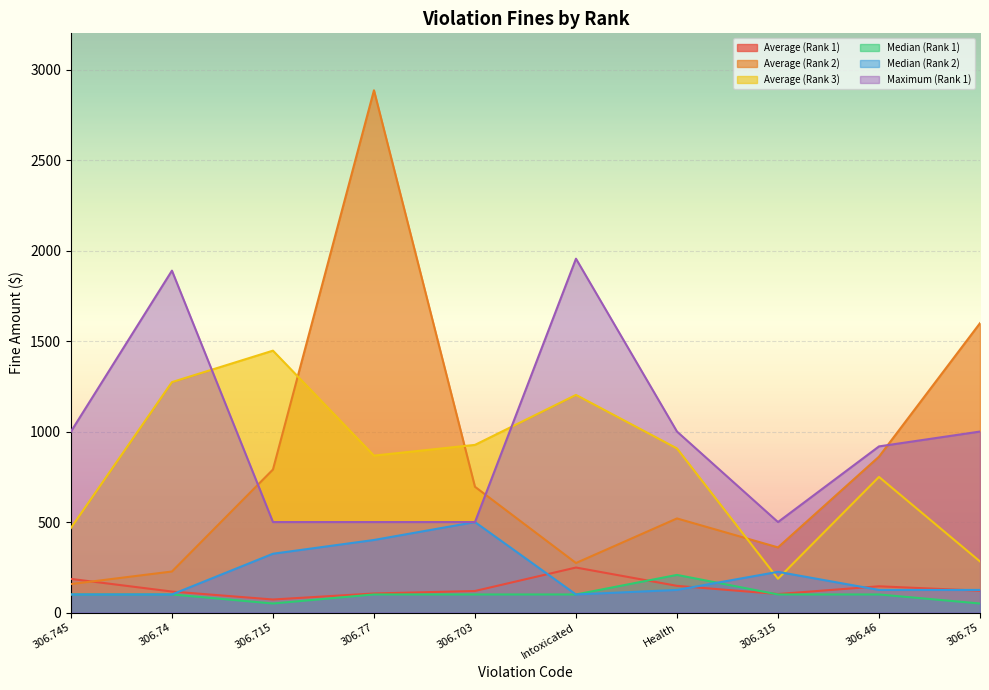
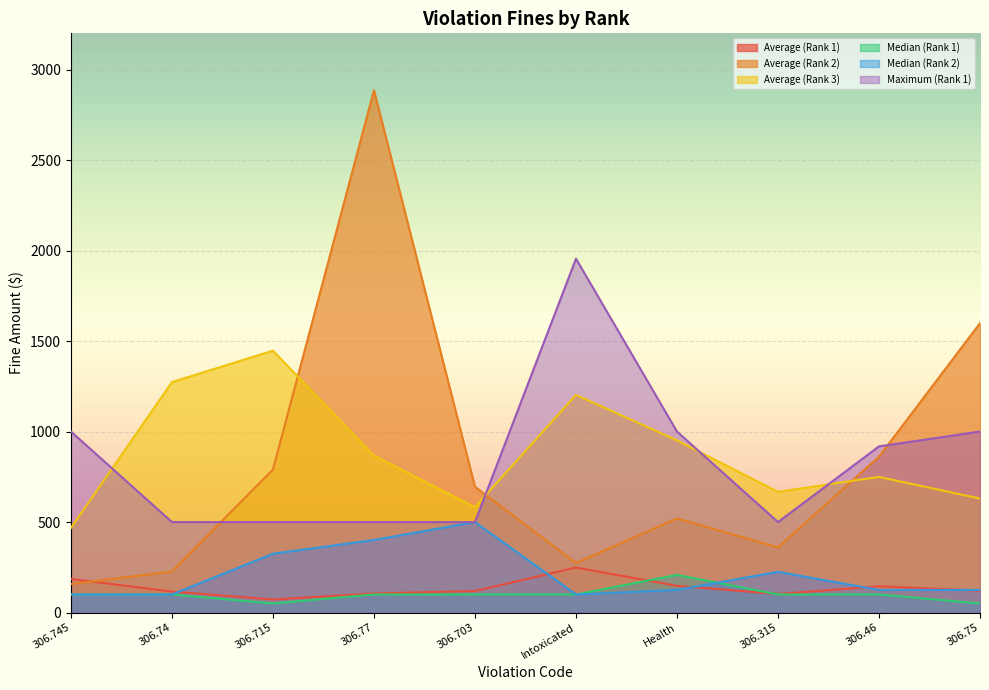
Maximum (Rank 1), 306.74: 1890 -> 500
Average (Rank 3), 306.703: 930 -> 580
Average (Rank 3), Health: 910 -> 950
Average (Rank 3), 306.315: 190 -> 670
Average (Rank 3), 306.75: 280 -> 630
